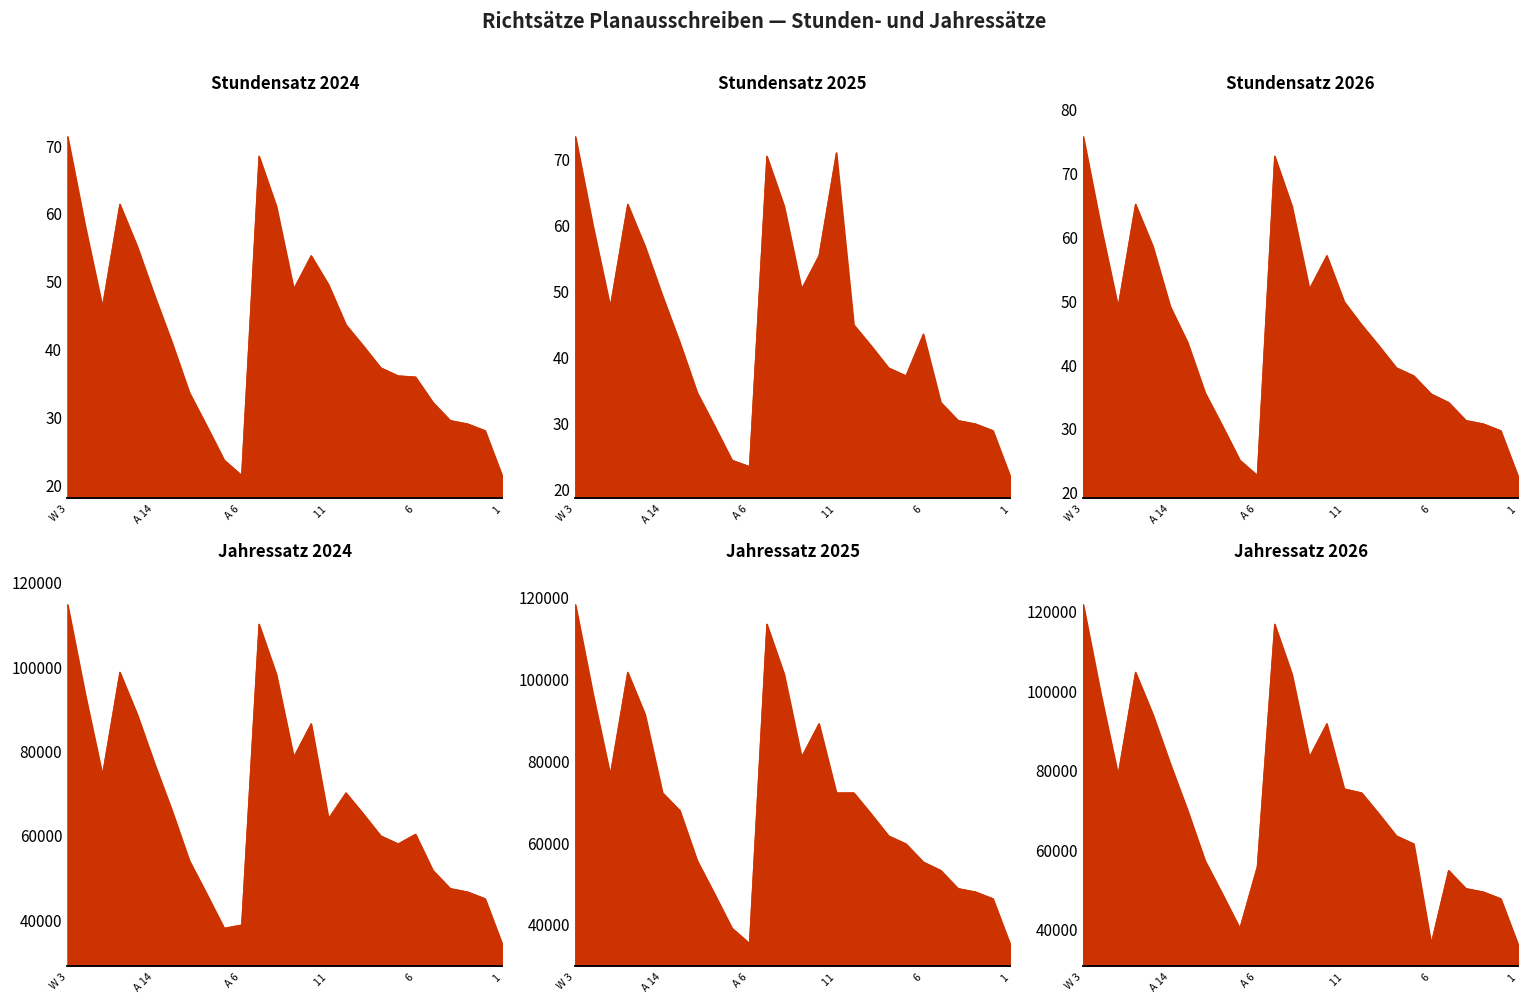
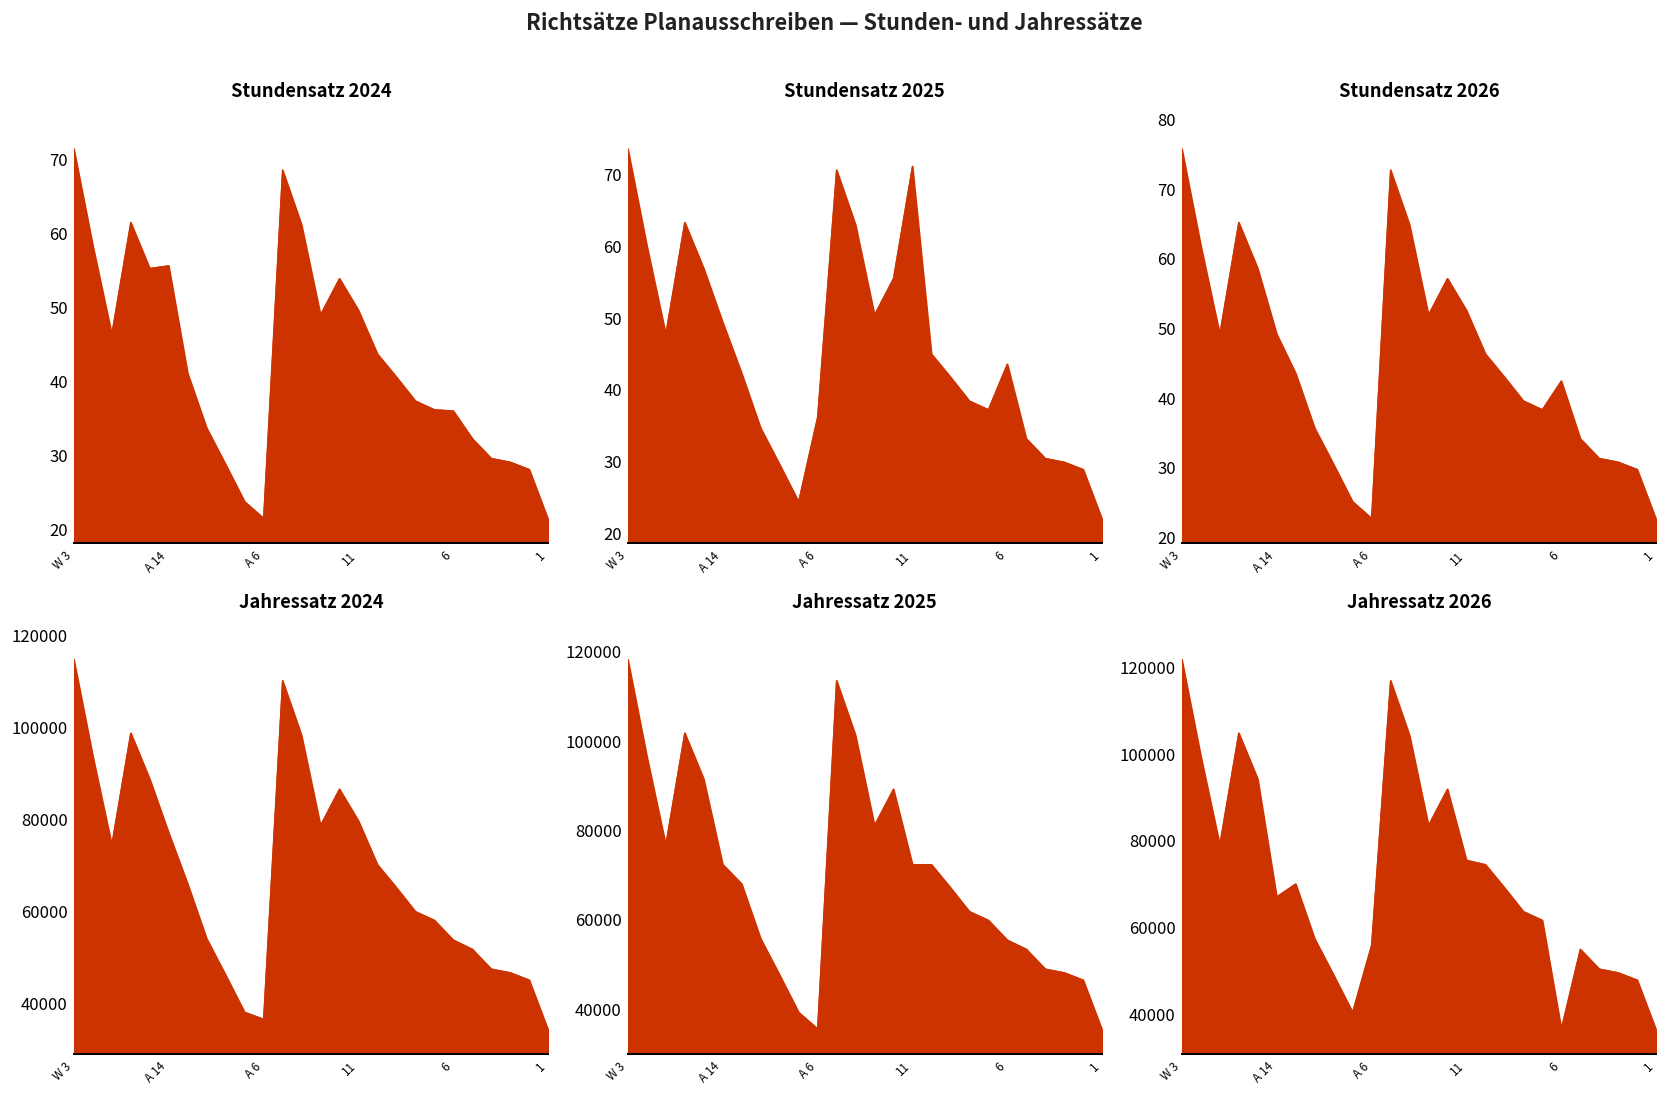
Stundensatz 2024, A 14: 48 -> 56
Stundensatz 2025, A 6: 23 -> 36
Stundensatz 2026, 11: 50 -> 53
Stundensatz 2026, 6: 35 -> 42
Jahressatz 2024, A 6: 39000 -> 37000
Jahressatz 2024, 11: 64000 -> 80000
Jahressatz 2024, 6: 60000 -> 54000
Jahressatz 2026, A 14: 82000 -> 67000
